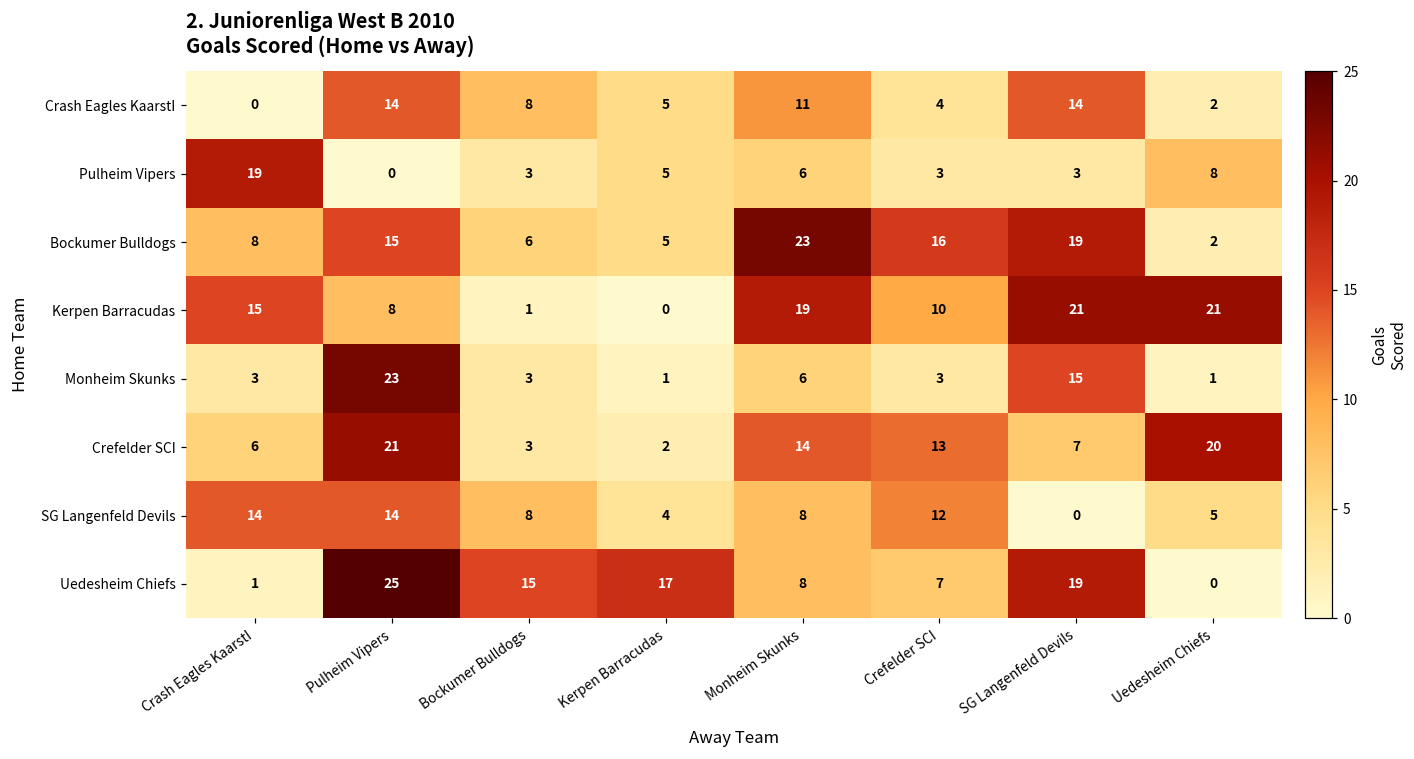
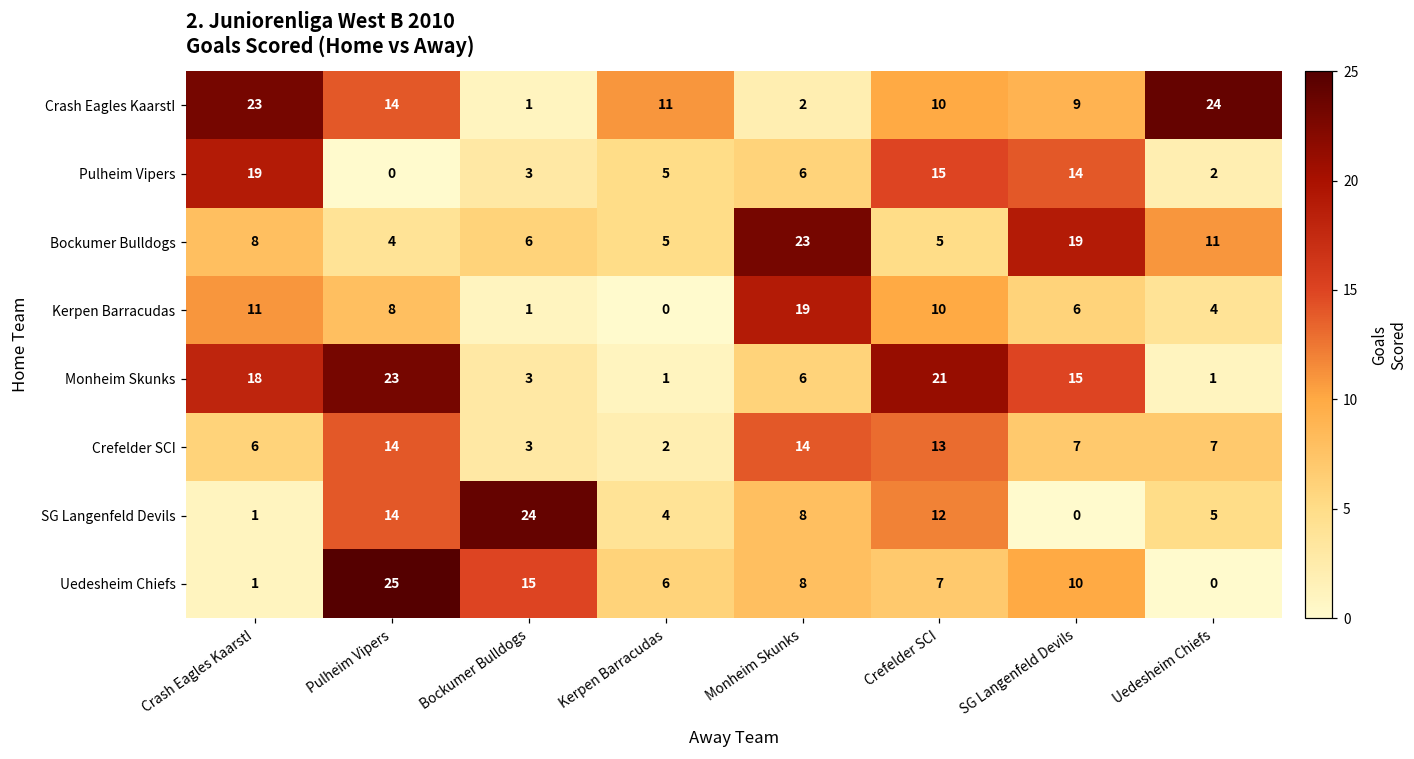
Crash Eagles KaarstI, Crash Eagles KaarstI: 0 -> 23
Crash Eagles KaarstI, Bockumer Bulldogs: 8 -> 1
Crash Eagles KaarstI, Kerpen Barracudas: 5 -> 11
Crash Eagles KaarstI, Monheim Skunks: 11 -> 2
Crash Eagles KaarstI, Crefelder SCI: 4 -> 10
Crash Eagles KaarstI, SG Langenfeld Devils: 14 -> 9
Crash Eagles KaarstI, Uedesheim Chiefs: 2 -> 24
Pulheim Vipers, Crefelder SCI: 3 -> 15
Pulheim Vipers, SG Langenfeld Devils: 3 -> 14
Pulheim Vipers, Uedesheim Chiefs: 8 -> 2
Bockumer Bulldogs, Pulheim Vipers: 15 -> 4
Bockumer Bulldogs, Crefelder SCI: 16 -> 5
Bockumer Bulldogs, Uedesheim Chiefs: 2 -> 11
Kerpen Barracudas, Crash Eagles KaarstI: 15 -> 11
Kerpen Barracudas, SG Langenfeld Devils: 21 -> 6
Kerpen Barracudas, Uedesheim Chiefs: 21 -> 4
Monheim Skunks, Crash Eagles KaarstI: 3 -> 18
Monheim Skunks, Crefelder SCI: 3 -> 21
Crefelder SCI, Pulheim Vipers: 21 -> 14
Crefelder SCI, Uedesheim Chiefs: 20 -> 7
SG Langenfeld Devils, Crash Eagles KaarstI: 14 -> 1
SG Langenfeld Devils, Bockumer Bulldogs: 8 -> 24
Uedesheim Chiefs, Kerpen Barracudas: 17 -> 6
Uedesheim Chiefs, SG Langenfeld Devils: 19 -> 10
